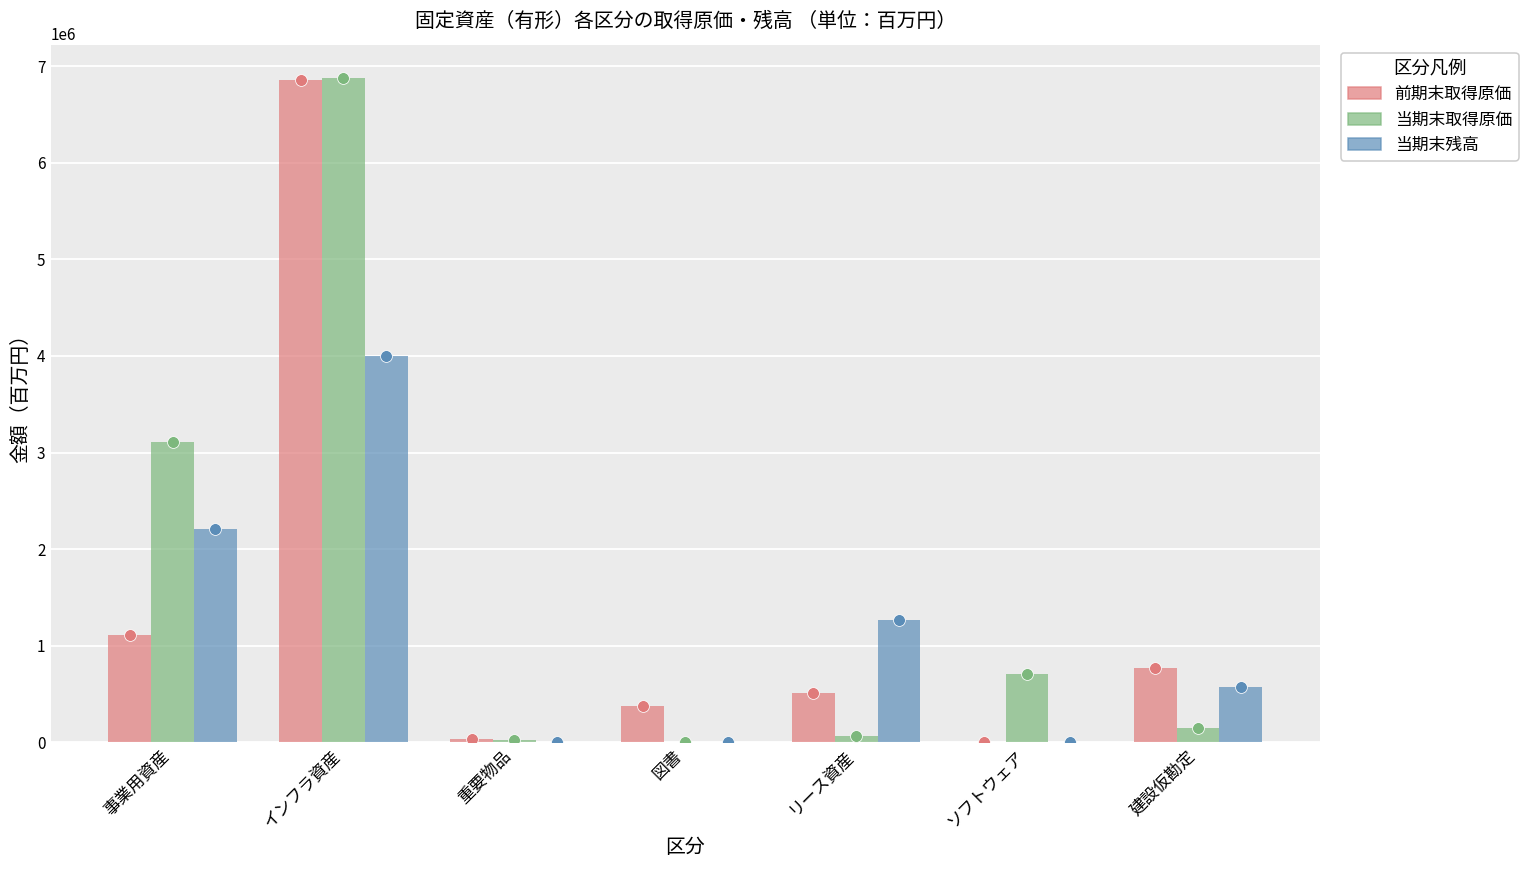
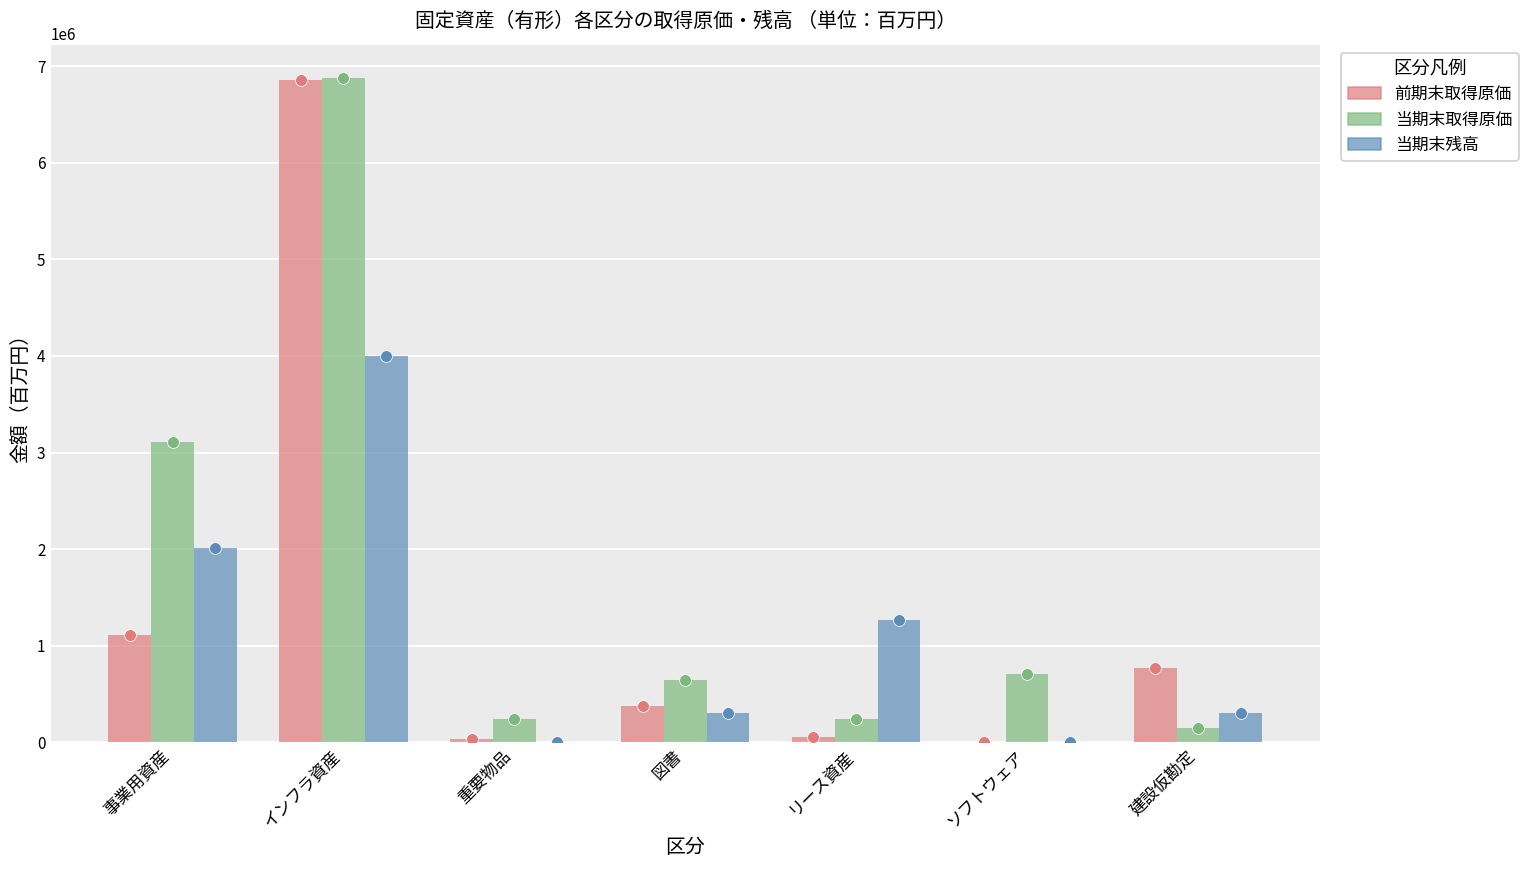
当期末残高, 事業用資産: 2200000 -> 2000000
当期末取得原価, 重要物品: 0 -> 200000
当期末取得原価, 図書: 0 -> 600000
当期末残高, 図書: 0 -> 300000
前期末取得原価, リース資産: 500000 -> 100000
当期末取得原価, リース資産: 100000 -> 200000
当期末残高, 建設仮勘定: 600000 -> 300000
